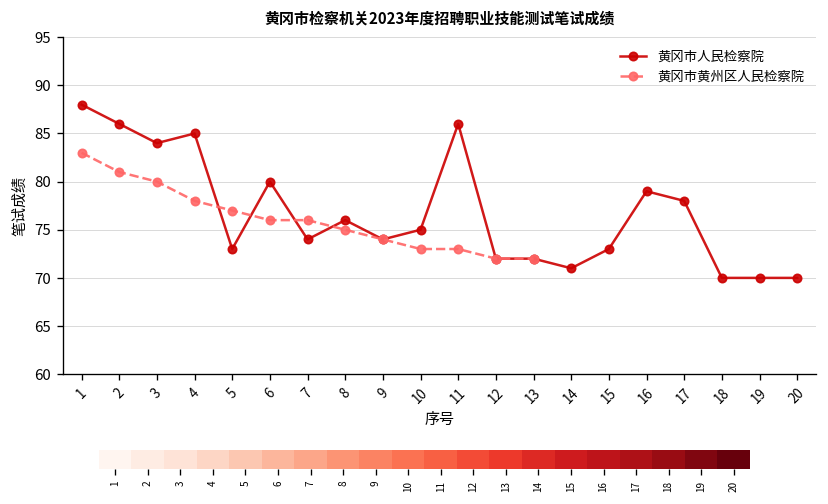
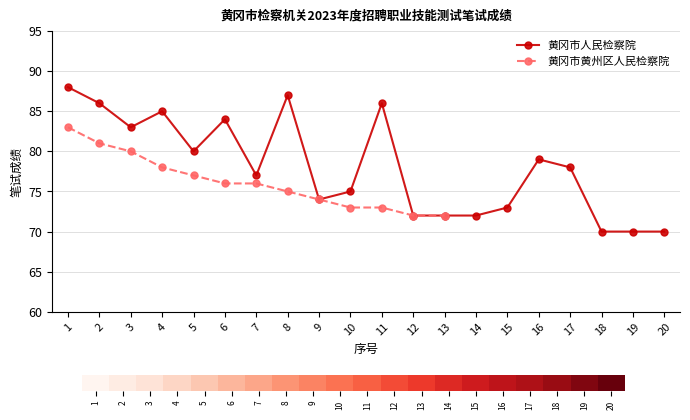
黄冈市人民检察院, 3: 84 -> 83
黄冈市人民检察院, 5: 73 -> 80
黄冈市人民检察院, 6: 80 -> 84
黄冈市人民检察院, 7: 74 -> 77
黄冈市人民检察院, 8: 76 -> 87
黄冈市人民检察院, 14: 71 -> 72
